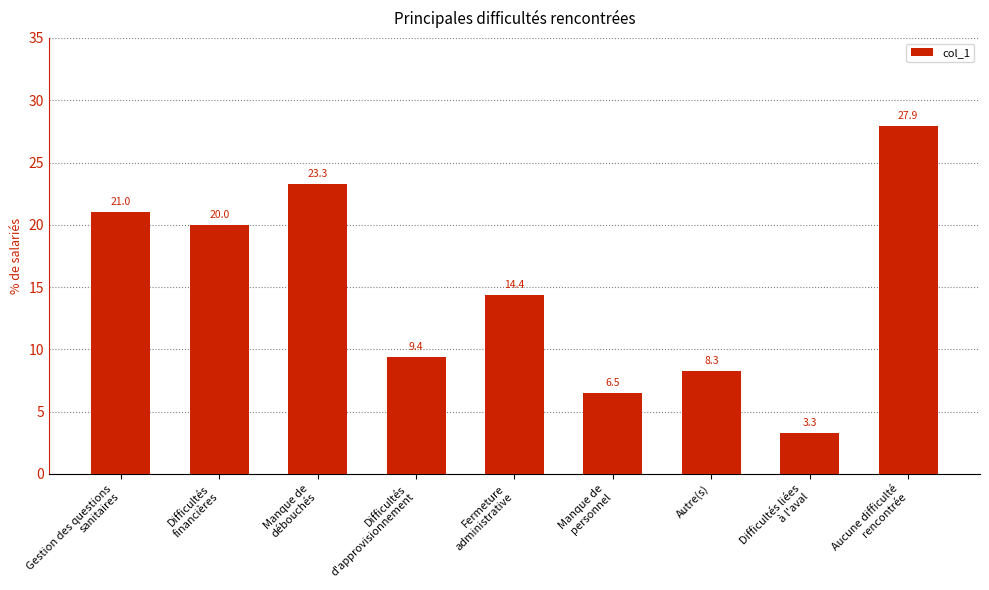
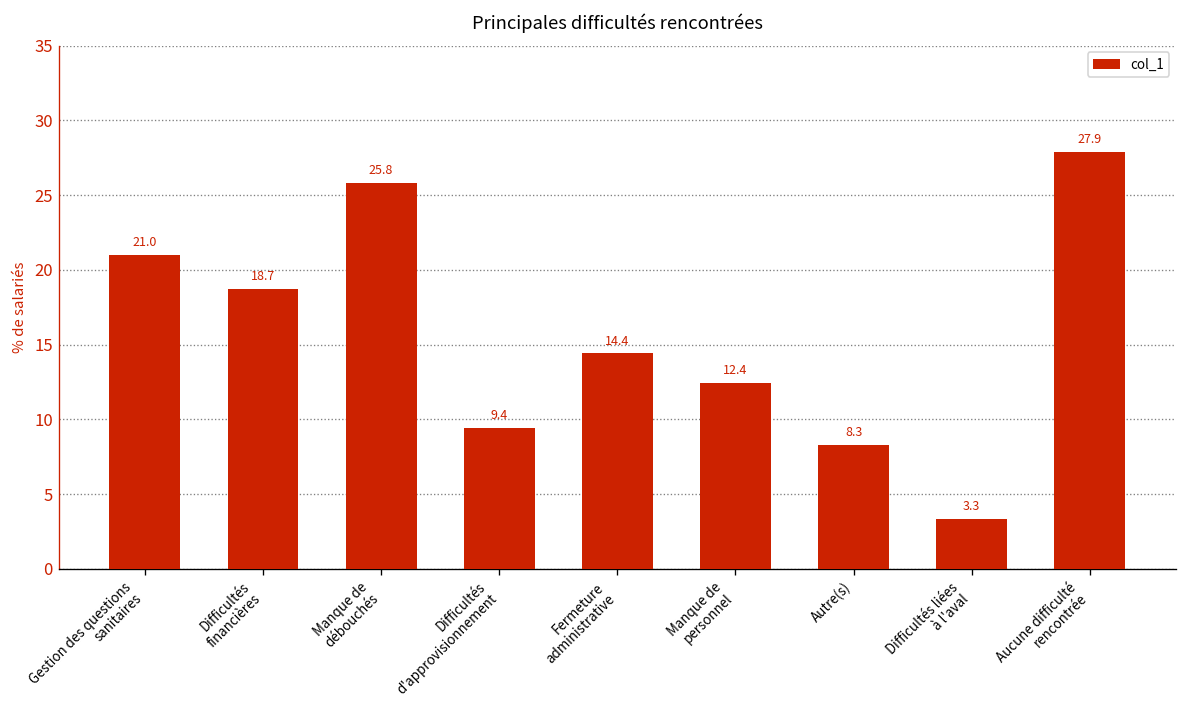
Difficultés financières: 20.0 -> 18.7
Manque de débouchés: 23.3 -> 25.8
Manque de personnel: 6.5 -> 12.4
